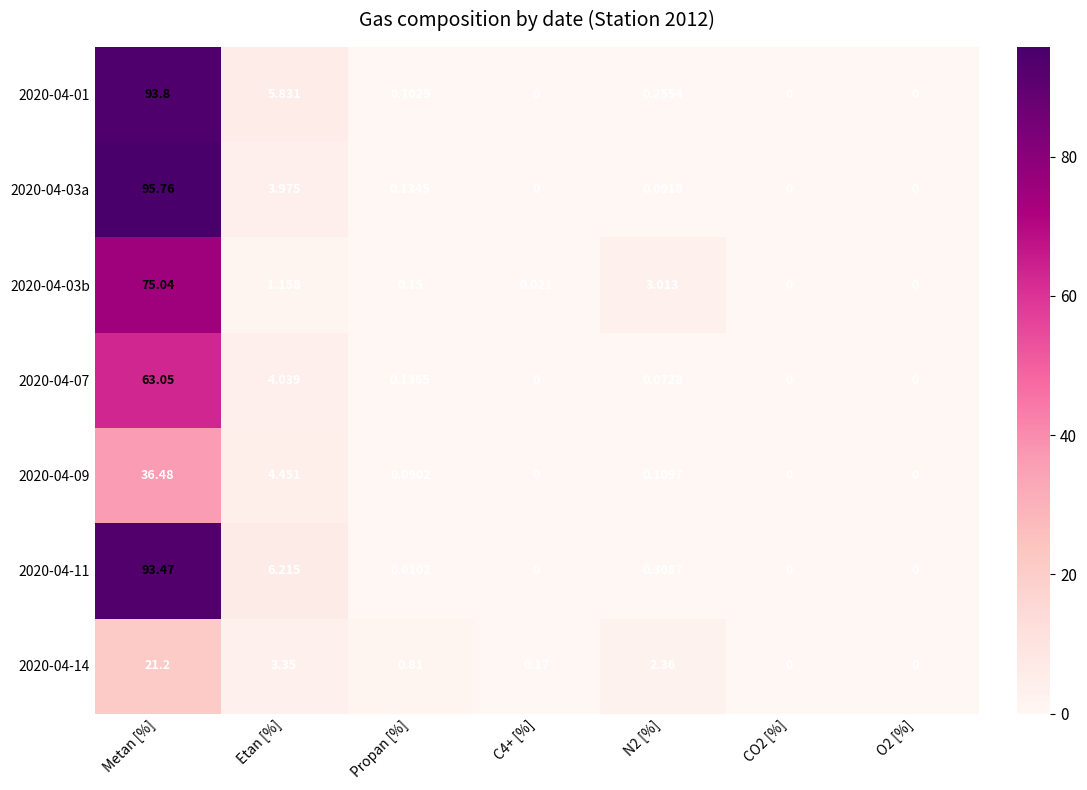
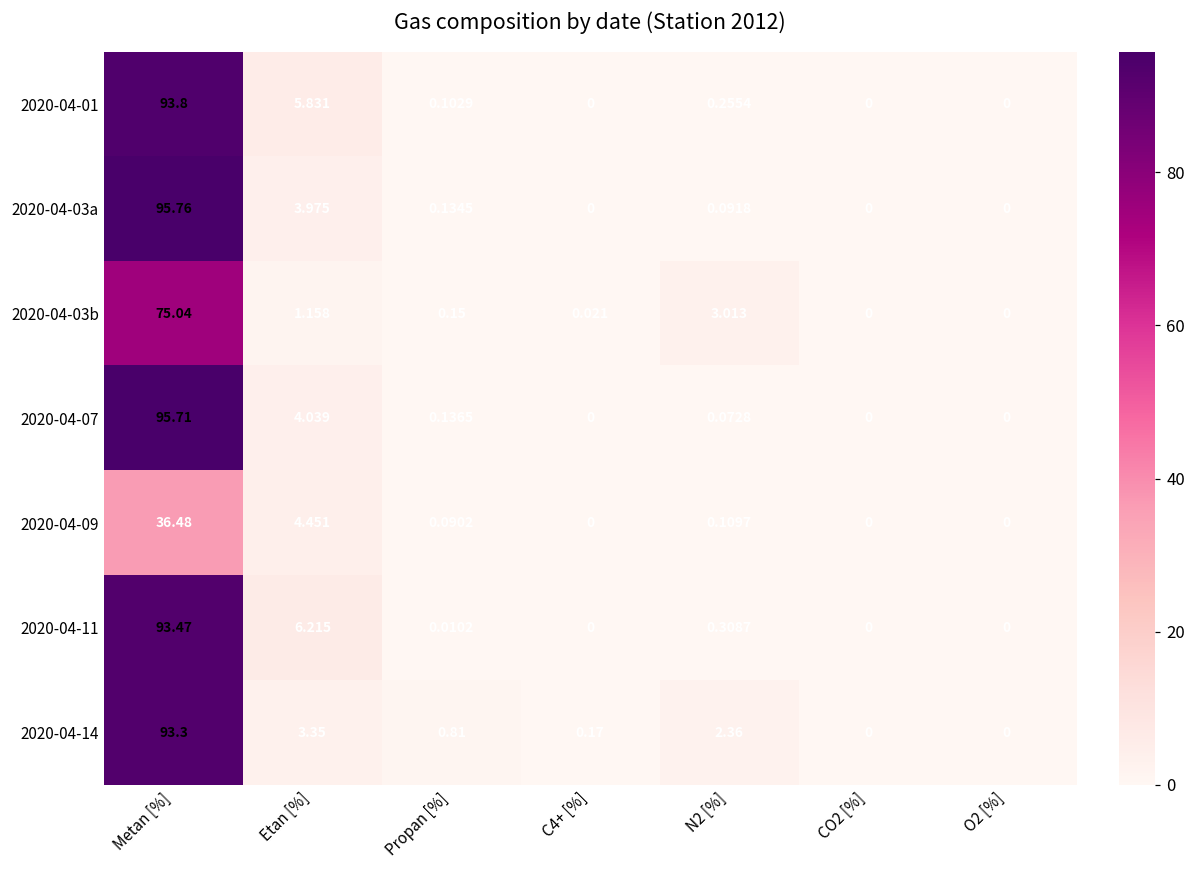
2020-04-07, Metan [%]: 63.05 -> 95.71
2020-04-14, Metan [%]: 21.2 -> 93.3
